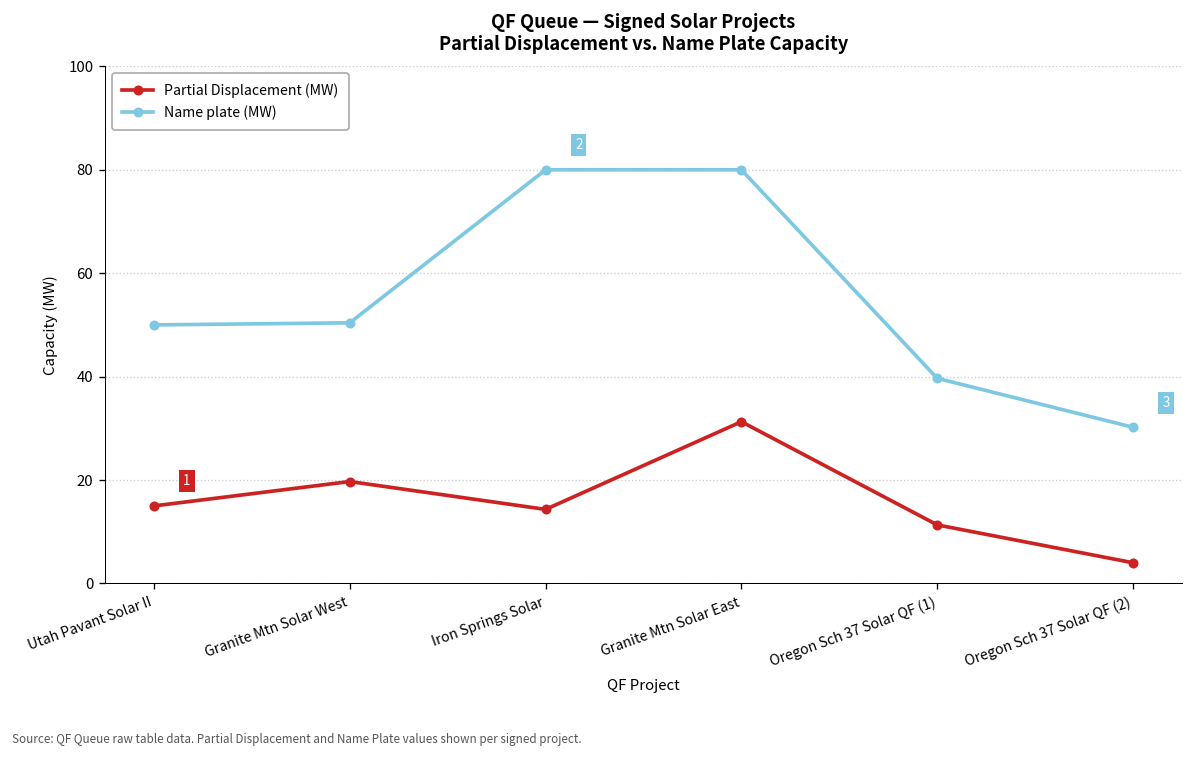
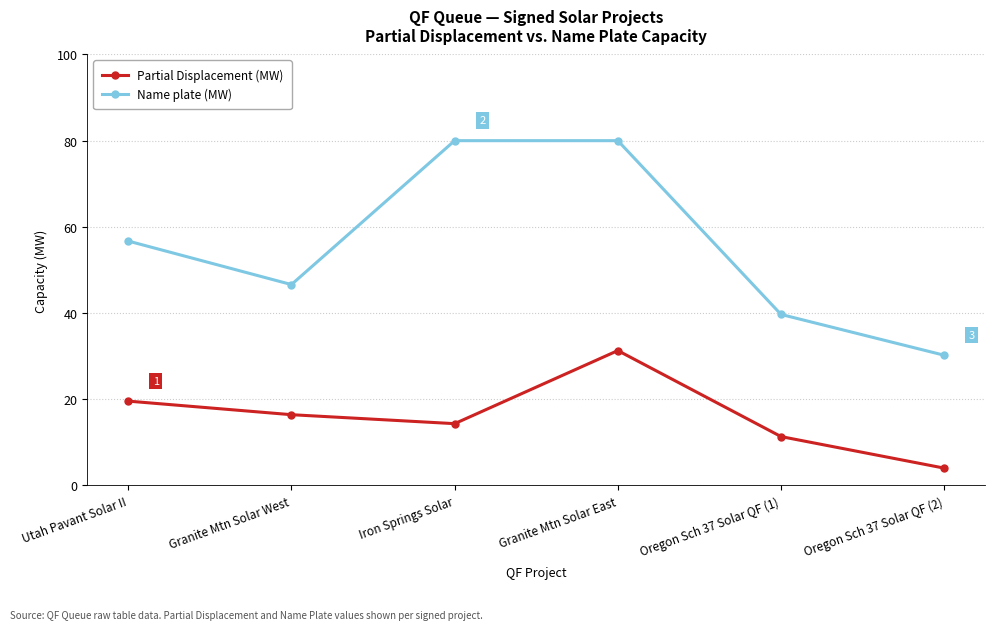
Partial Displacement (MW), Utah Pavant Solar II: 15 -> 20
Name plate (MW), Utah Pavant Solar II: 50 -> 57
Partial Displacement (MW), Granite Mtn Solar West: 20 -> 16
Name plate (MW), Granite Mtn Solar West: 50 -> 47
